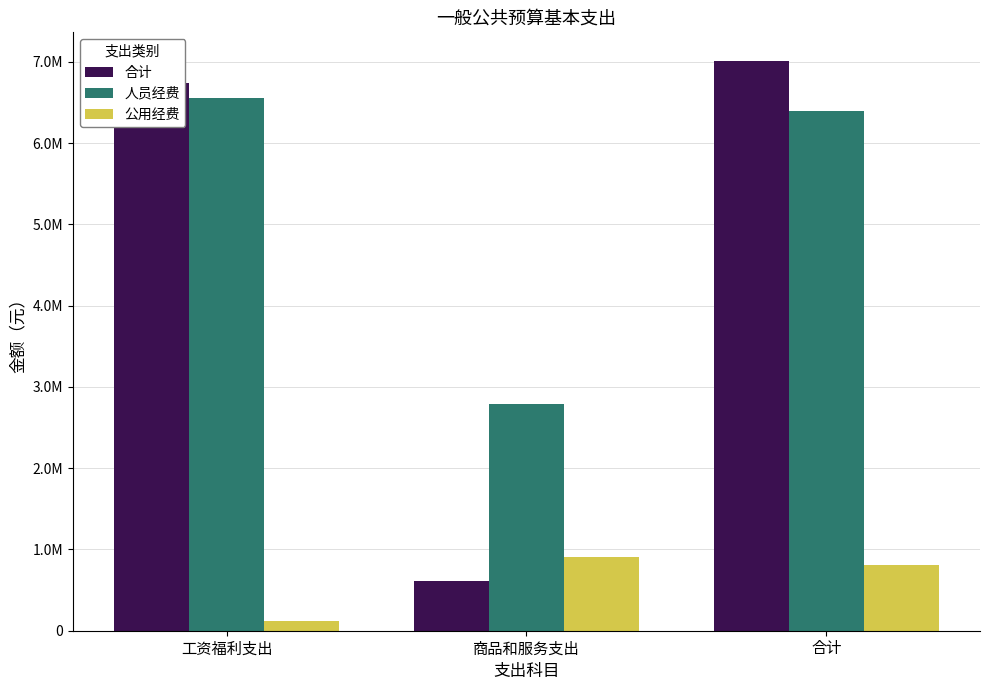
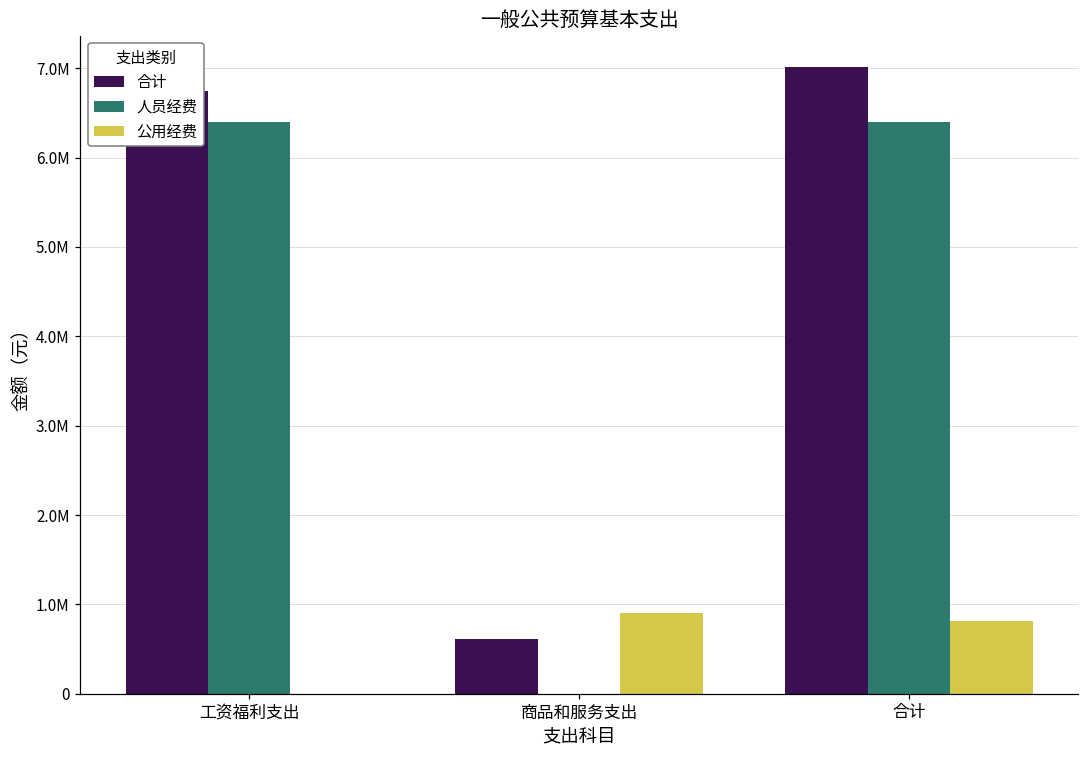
人员经费, 工资福利支出: 6600000 -> 6400000
公用经费, 工资福利支出: 100000 -> 0
人员经费, 商品和服务支出: 2800000 -> 0
